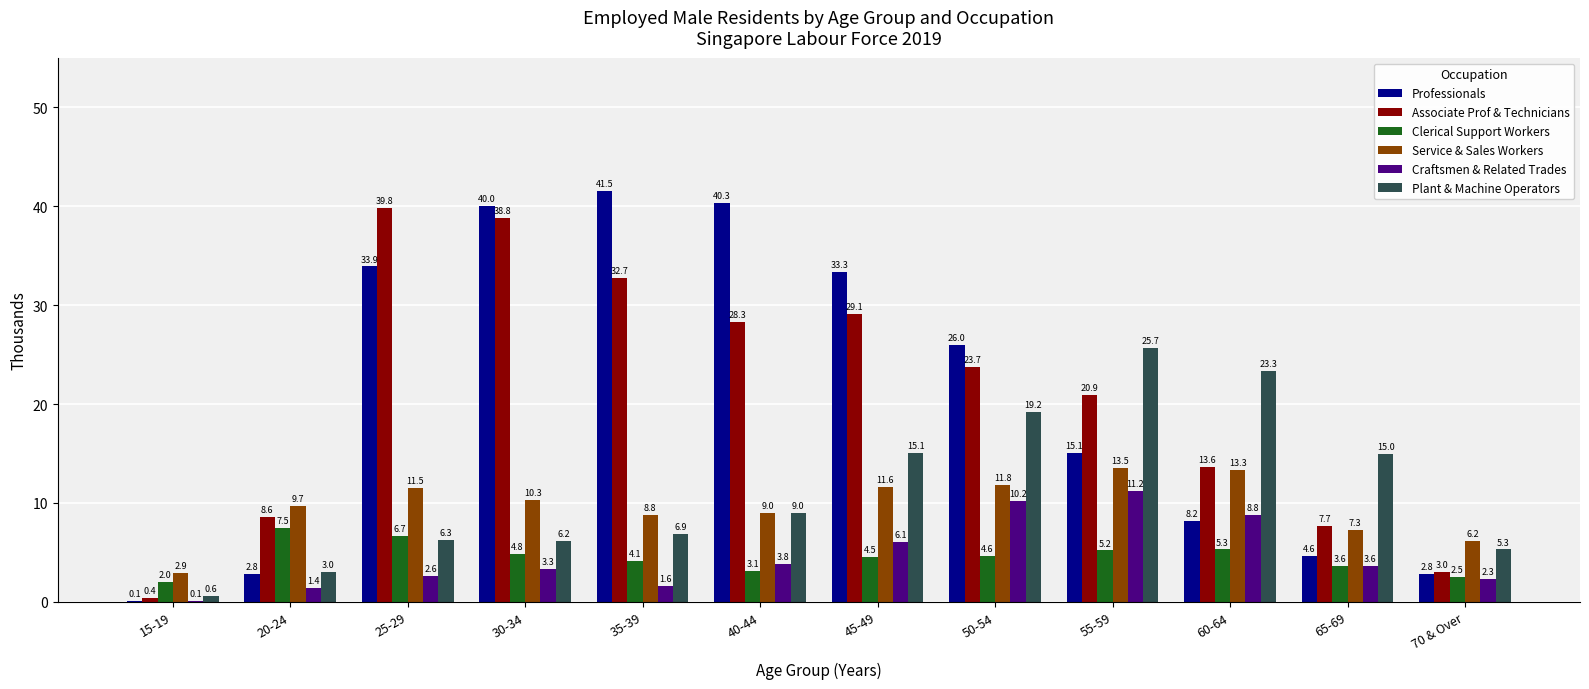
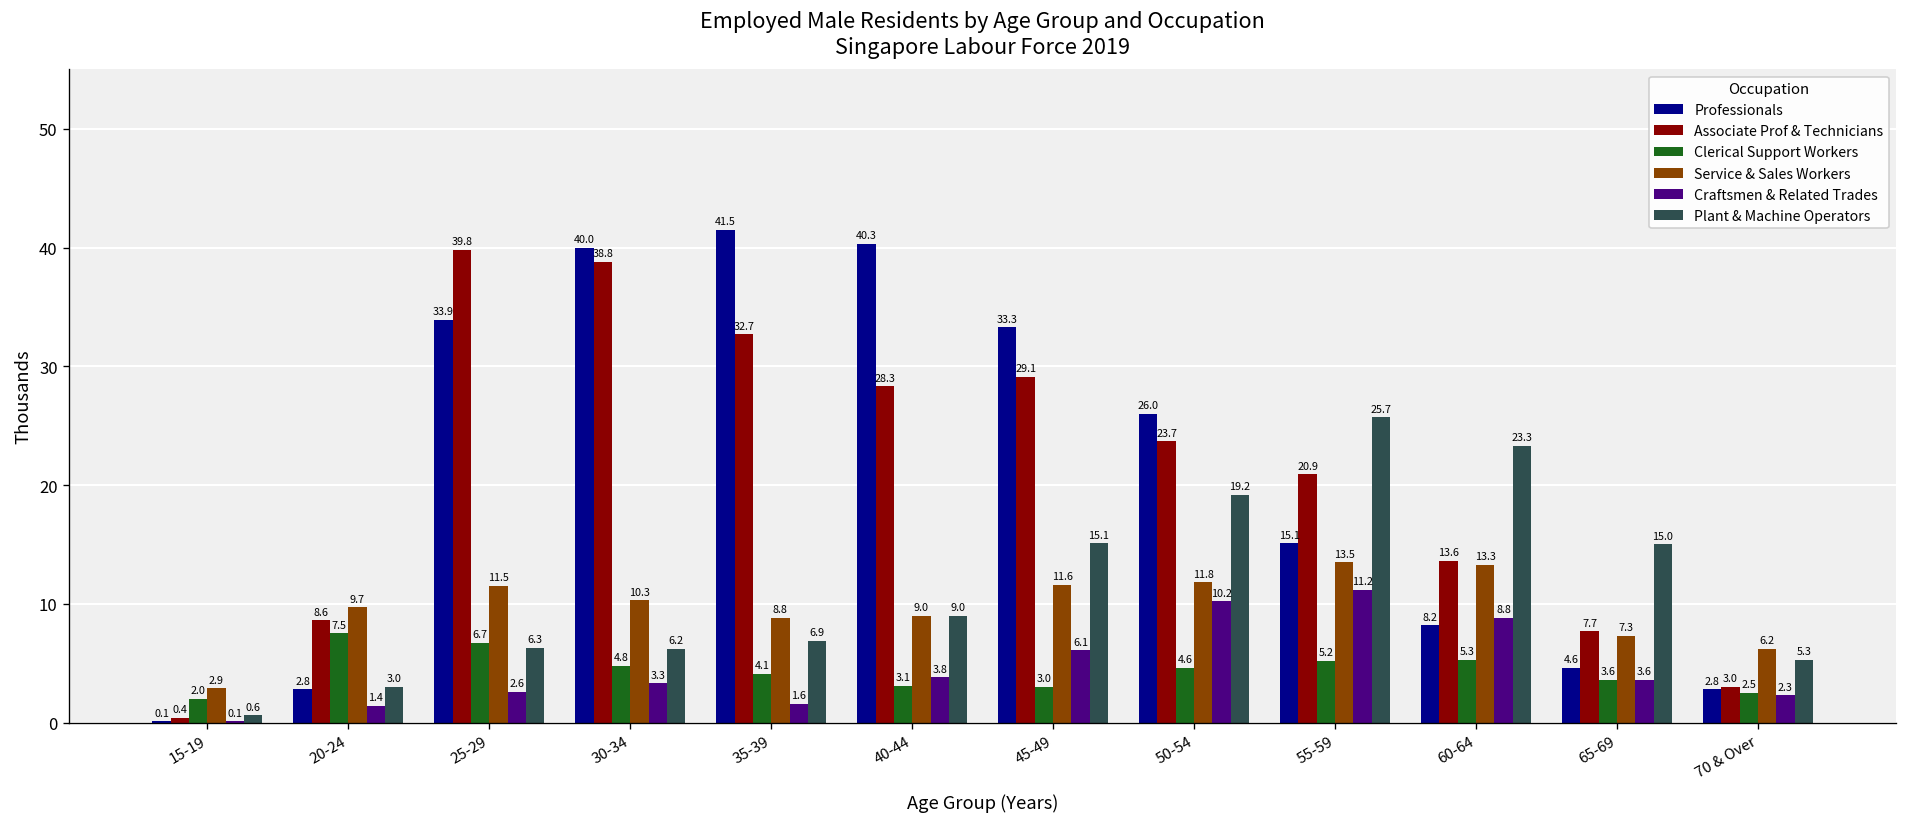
Clerical Support Workers, 45-49: 4.5 -> 3.0
